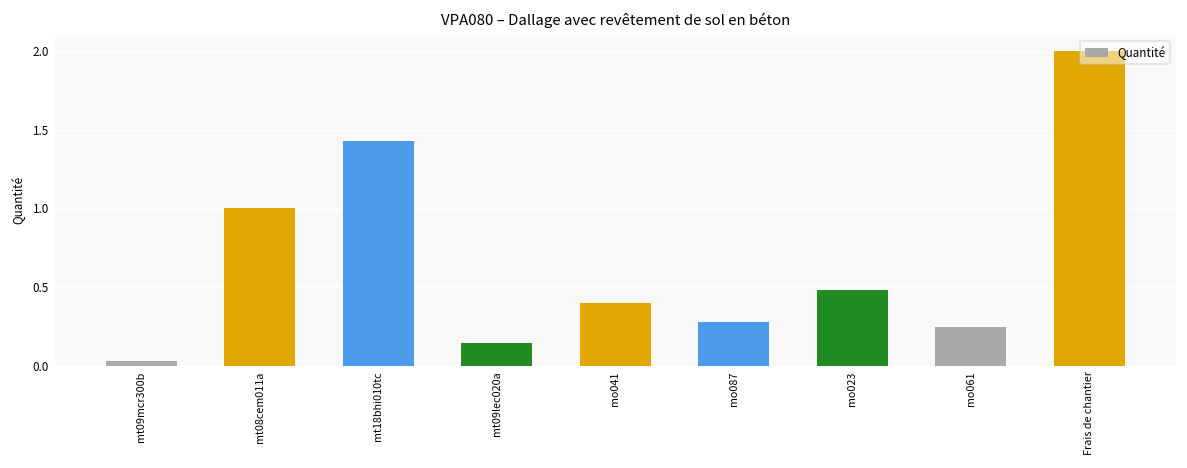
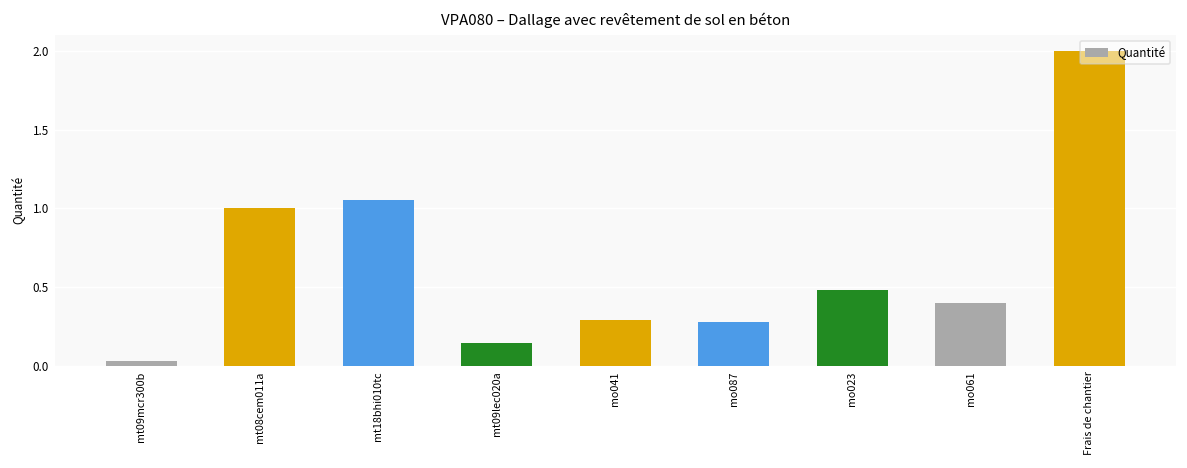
mt18bhi010tc: 1.43 -> 1.05
mo041: 0.40 -> 0.29
mo061: 0.25 -> 0.40
